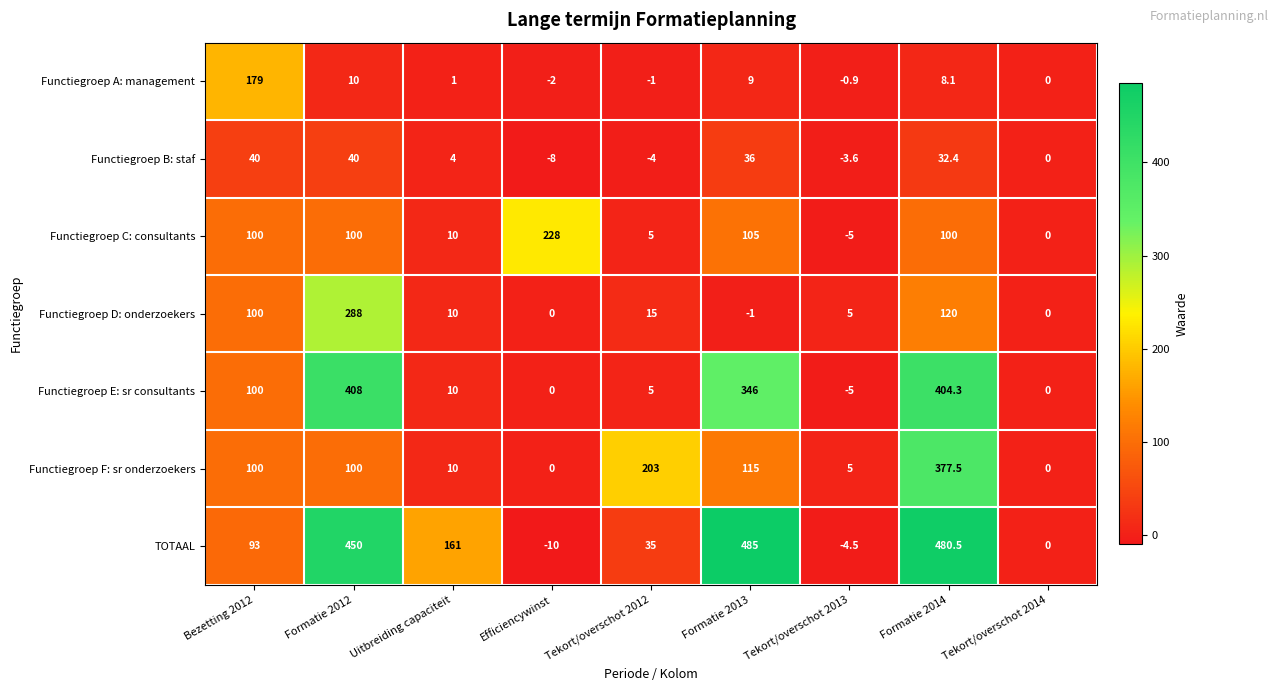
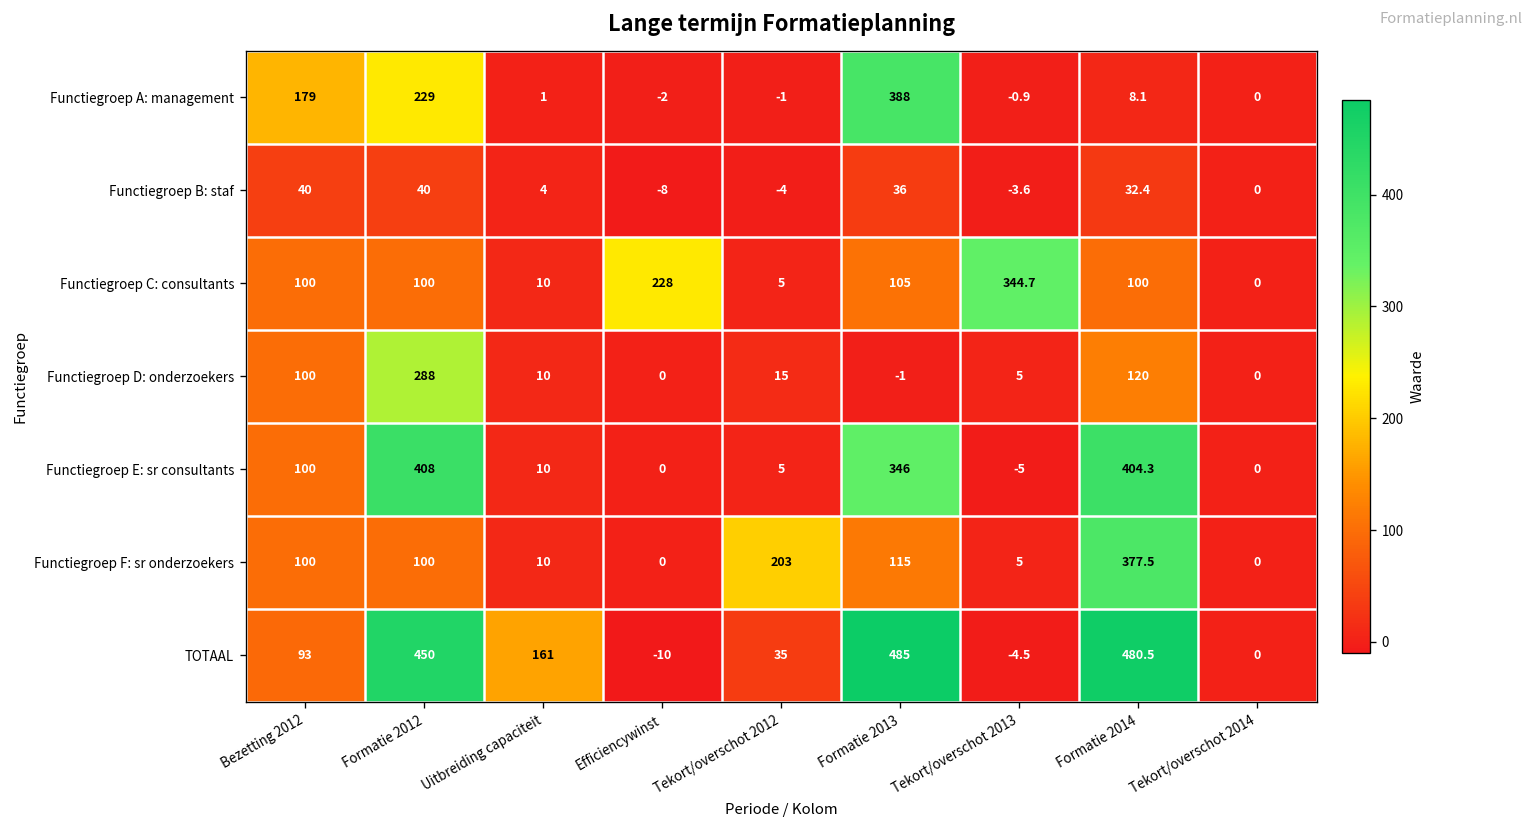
Functiegroep A: management, Formatie 2012: 10 -> 229
Functiegroep A: management, Formatie 2013: 9 -> 388
Functiegroep C: consultants, Tekort/overschot 2013: -5 -> 344.7
